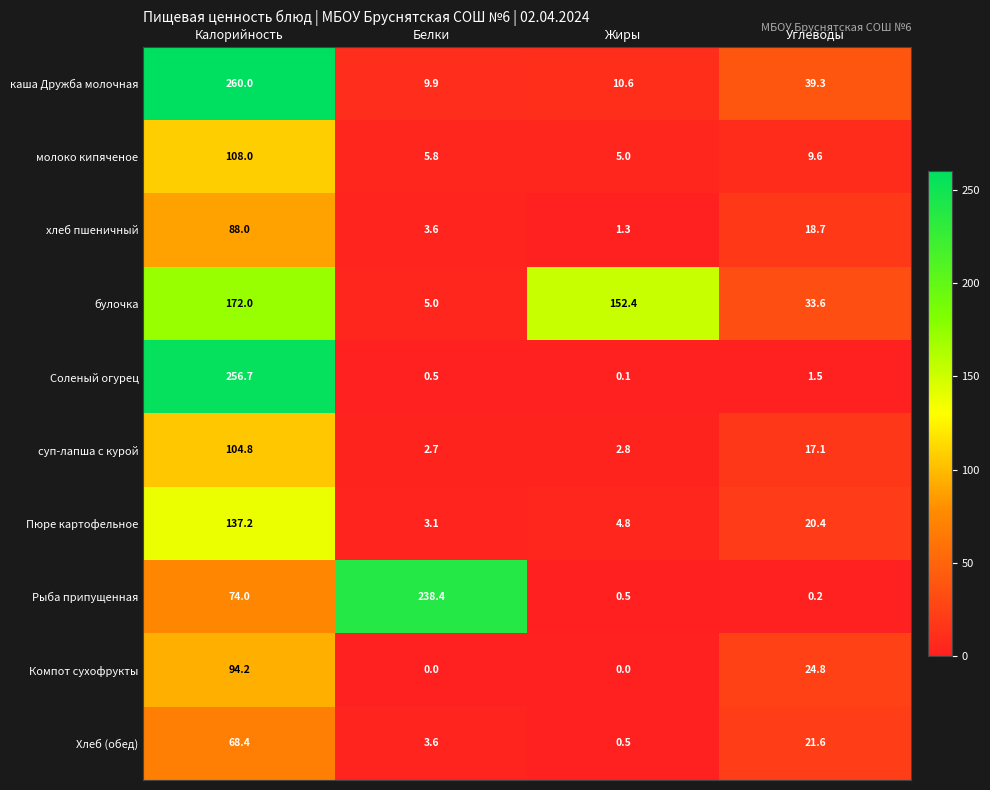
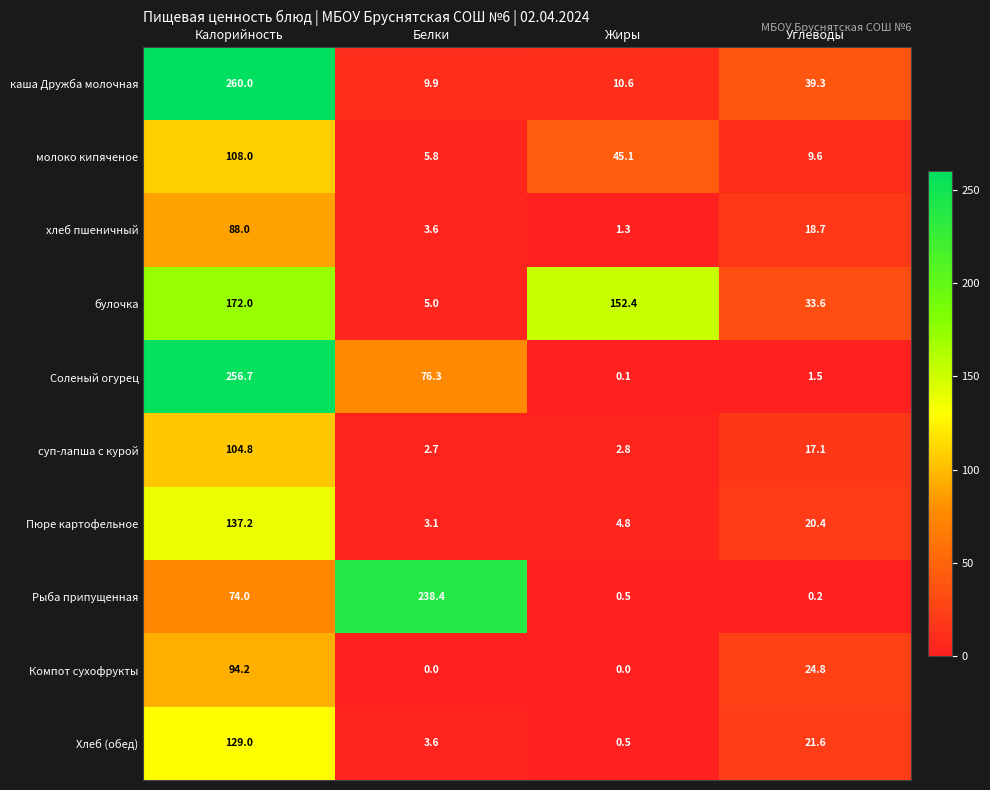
молоко кипяченое, Жиры: 5.0 -> 45.1
Соленый огурец, Белки: 0.5 -> 76.3
Хлеб (обед), Калорийность: 68.4 -> 129.0
